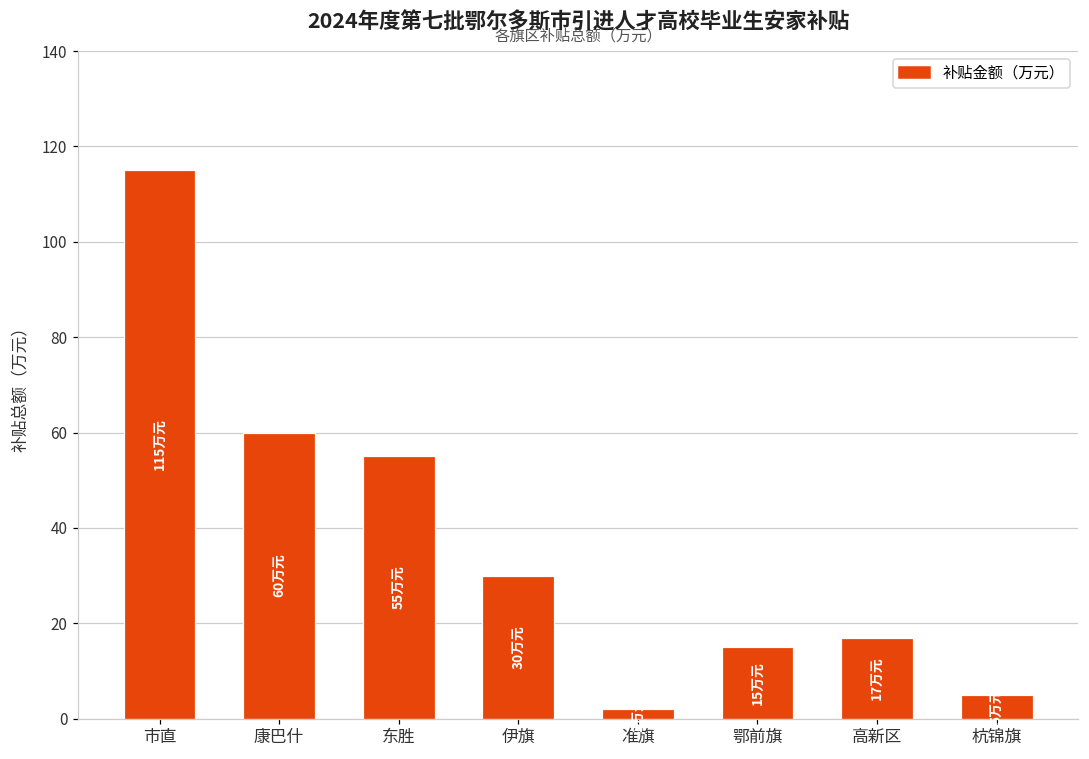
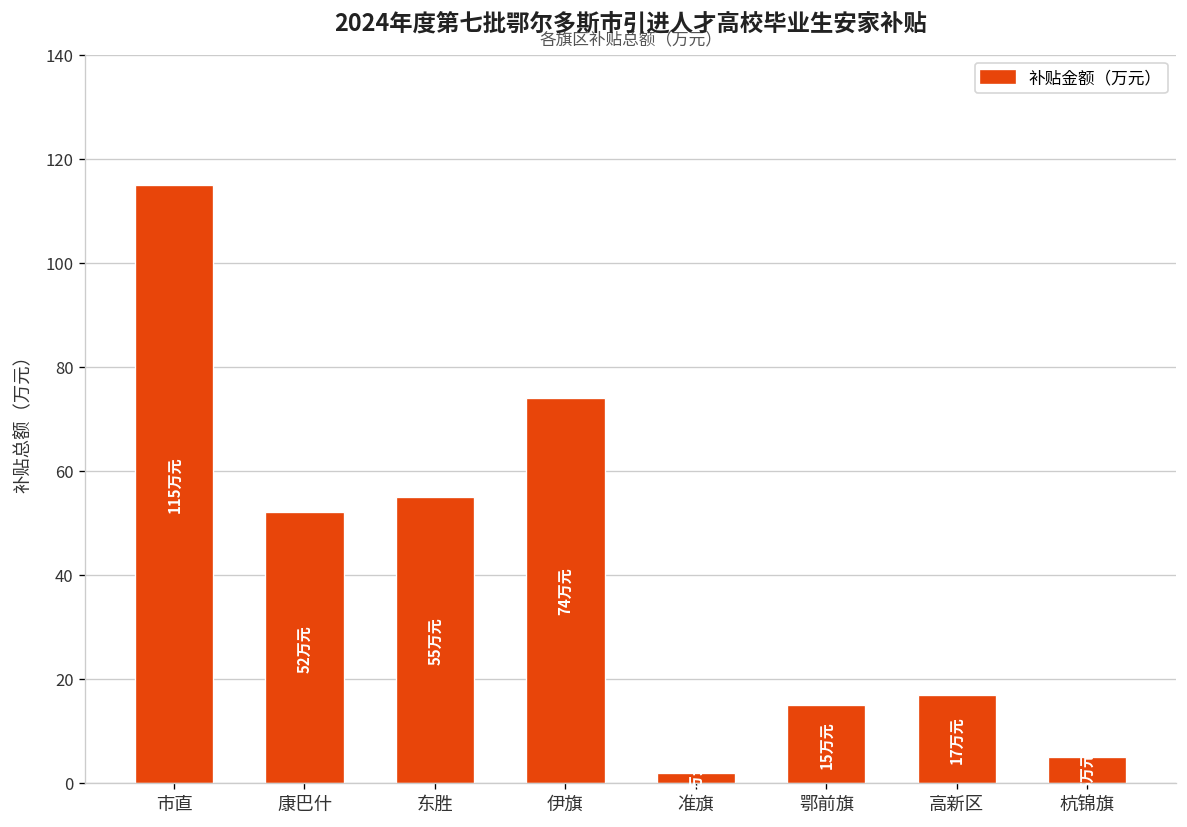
康巴什: 60 -> 52
伊旗: 30 -> 74
